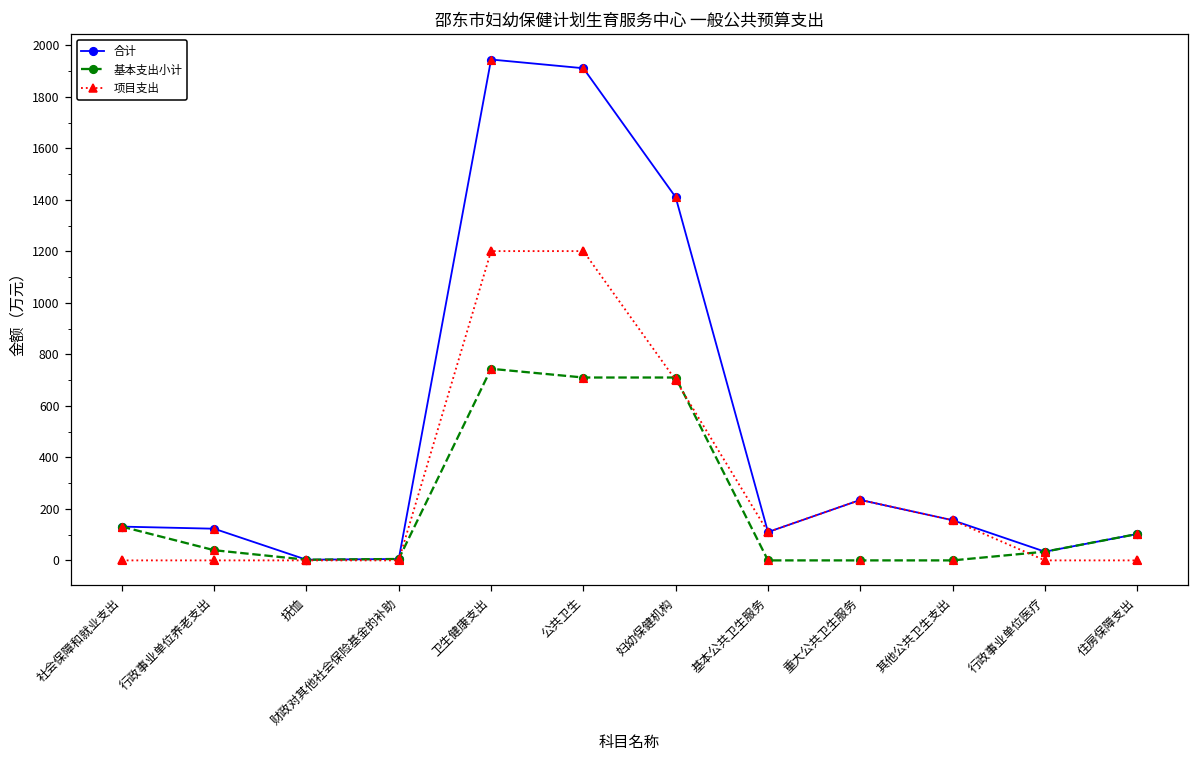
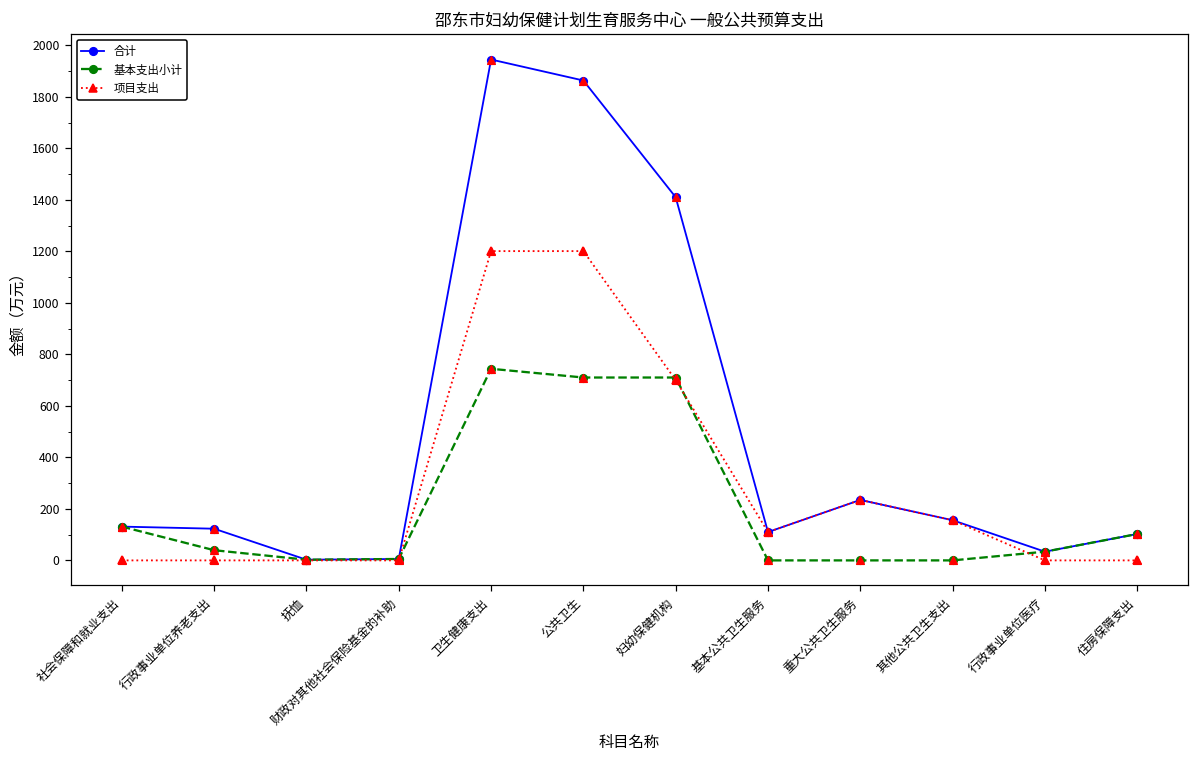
合计, 公共卫生: 1910 -> 1860
